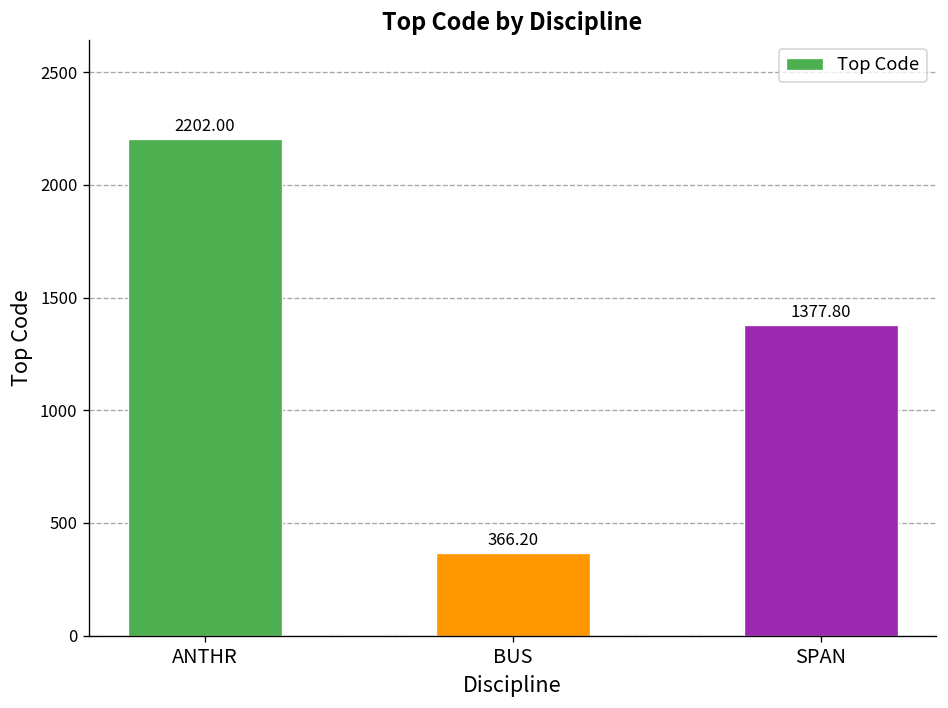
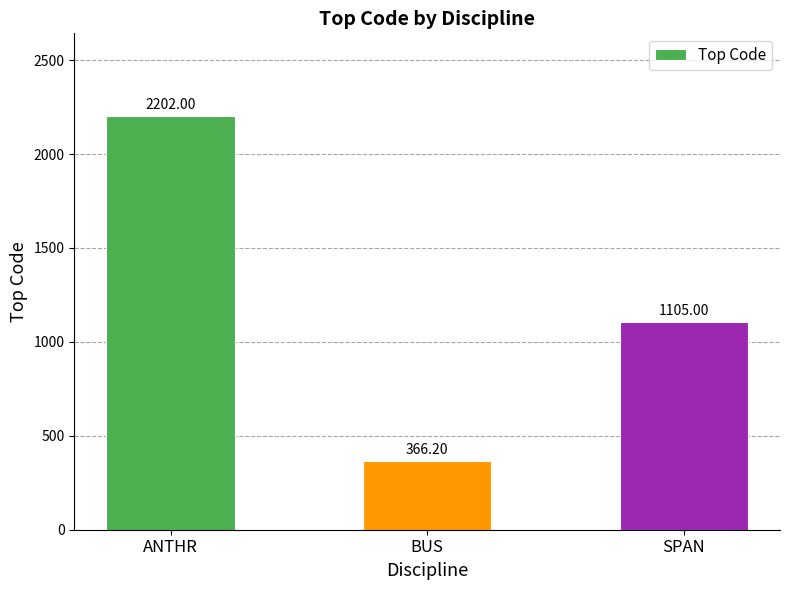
SPAN: 1377.80 -> 1105.00
